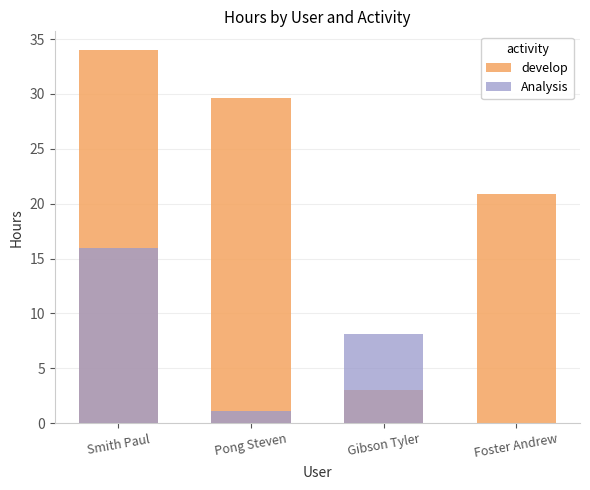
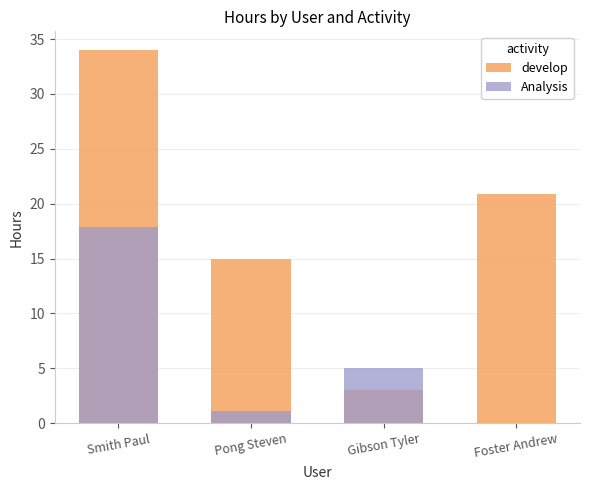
Analysis, Smith Paul: 16.0 -> 17.9
develop, Pong Steven: 29.6 -> 15.0
Analysis, Gibson Tyler: 8.1 -> 5.0
